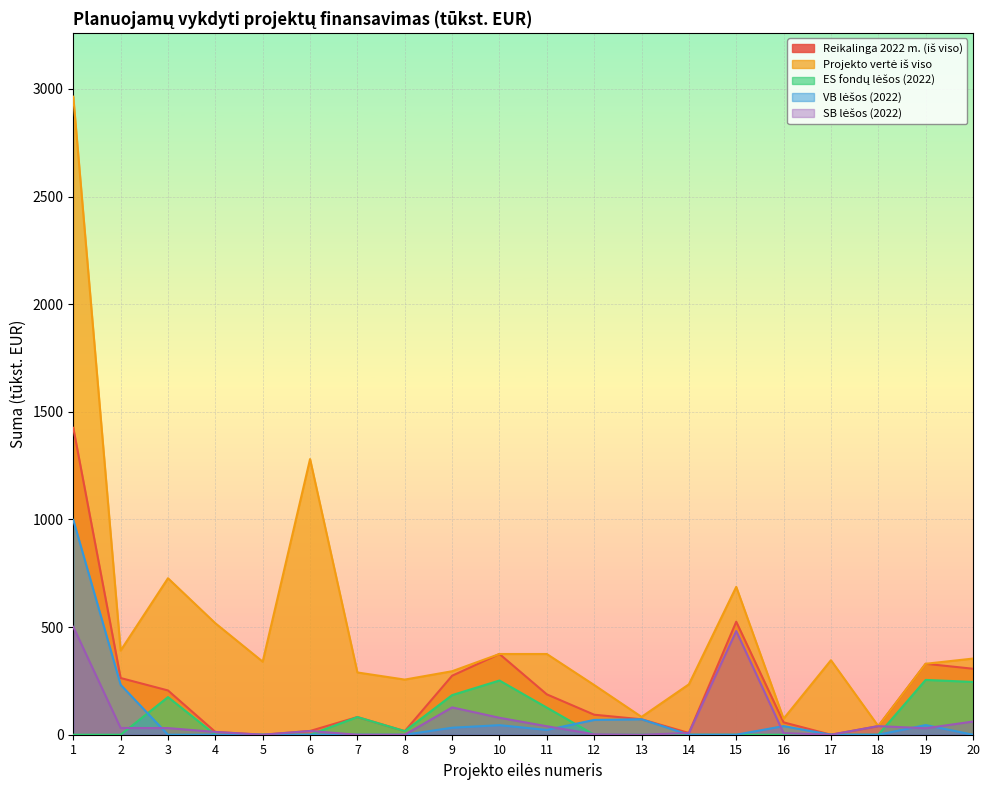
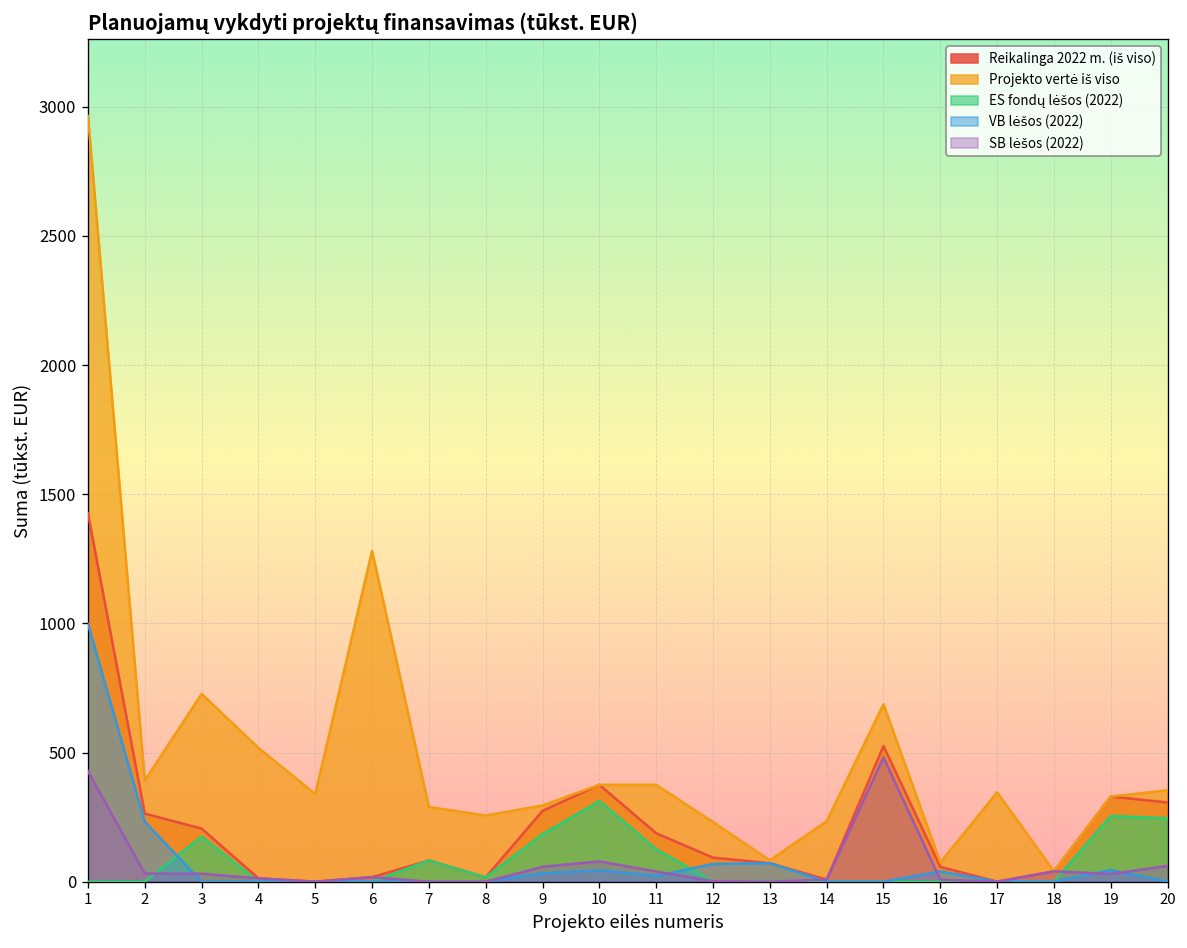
SB lėšos (2022), 1: 500 -> 430
SB lėšos (2022), 9: 130 -> 60
ES fondų lėšos (2022), 10: 250 -> 310
